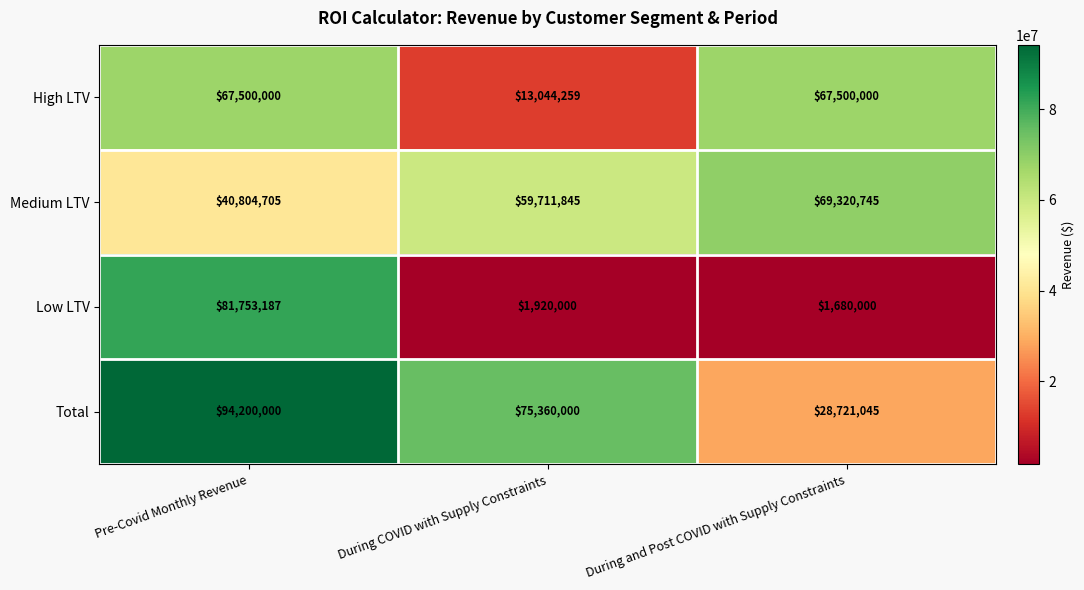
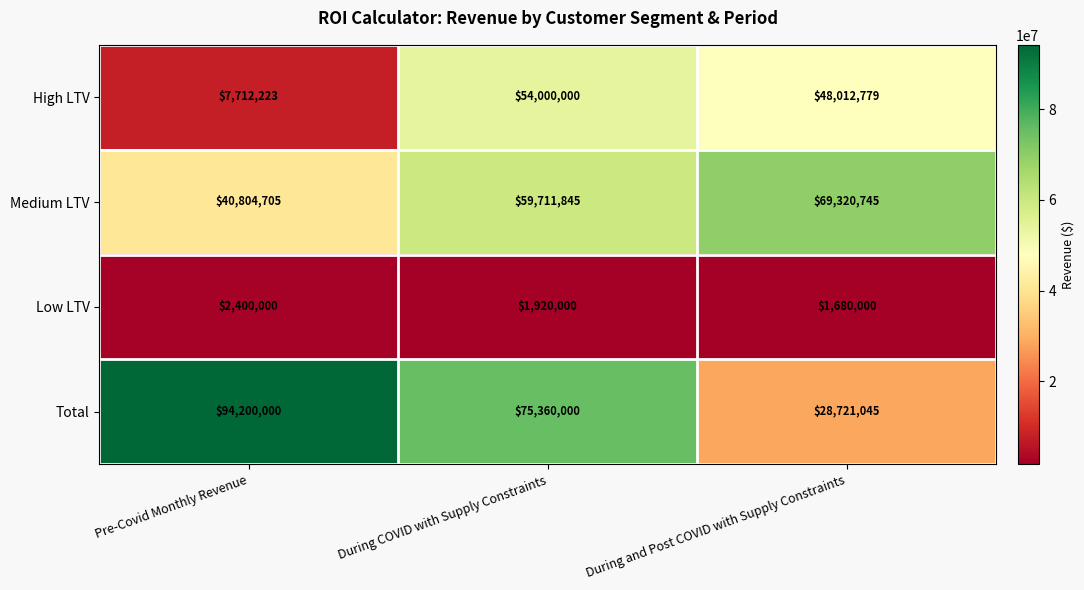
High LTV, Pre-Covid Monthly Revenue: $67,500,000 -> $7,712,223
High LTV, During COVID with Supply Constraints: $13,044,259 -> $54,000,000
High LTV, During and Post COVID with Supply Constraints: $67,500,000 -> $48,012,779
Low LTV, Pre-Covid Monthly Revenue: $81,753,187 -> $2,400,000
